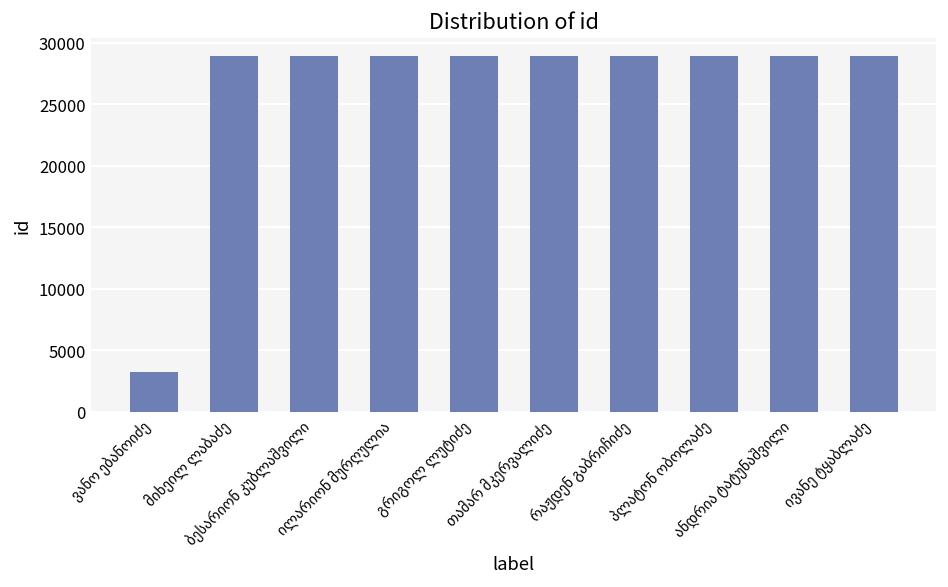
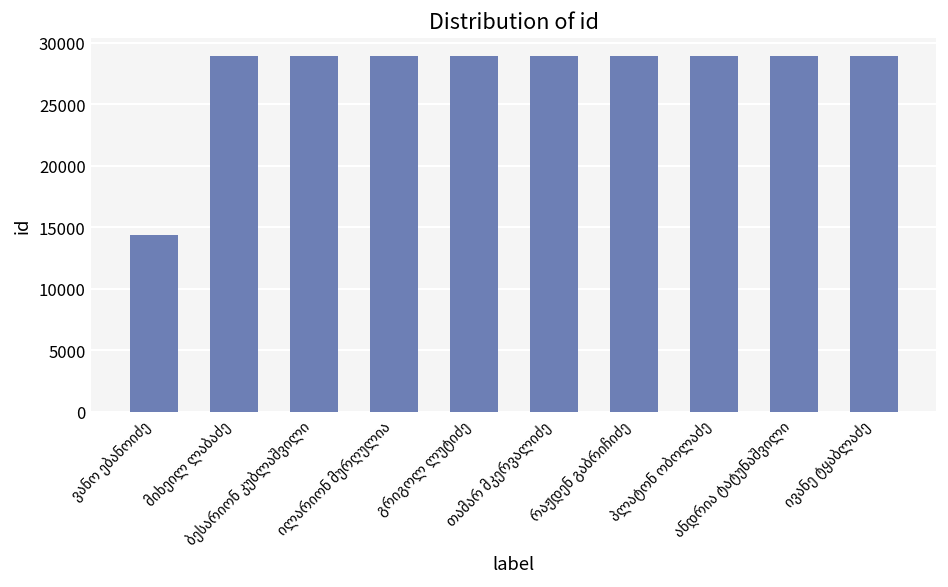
ვანო ებანოიძე: 3200 -> 14300
